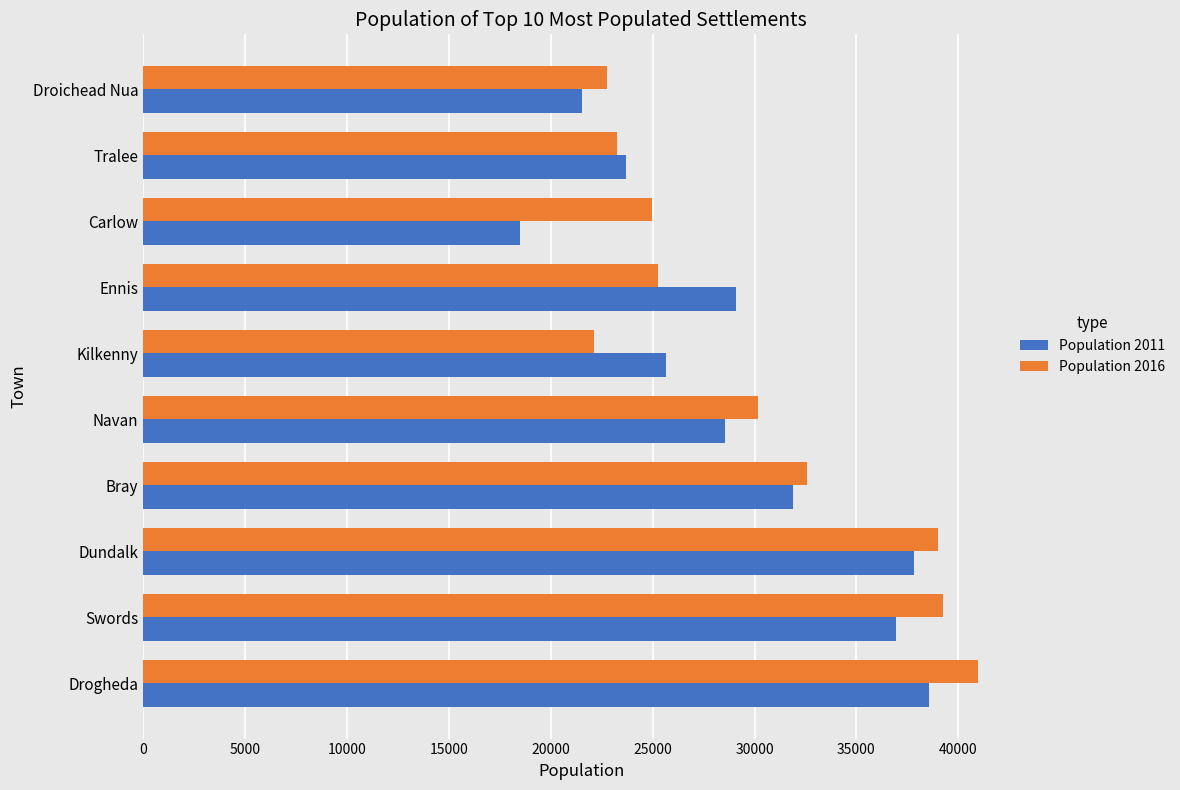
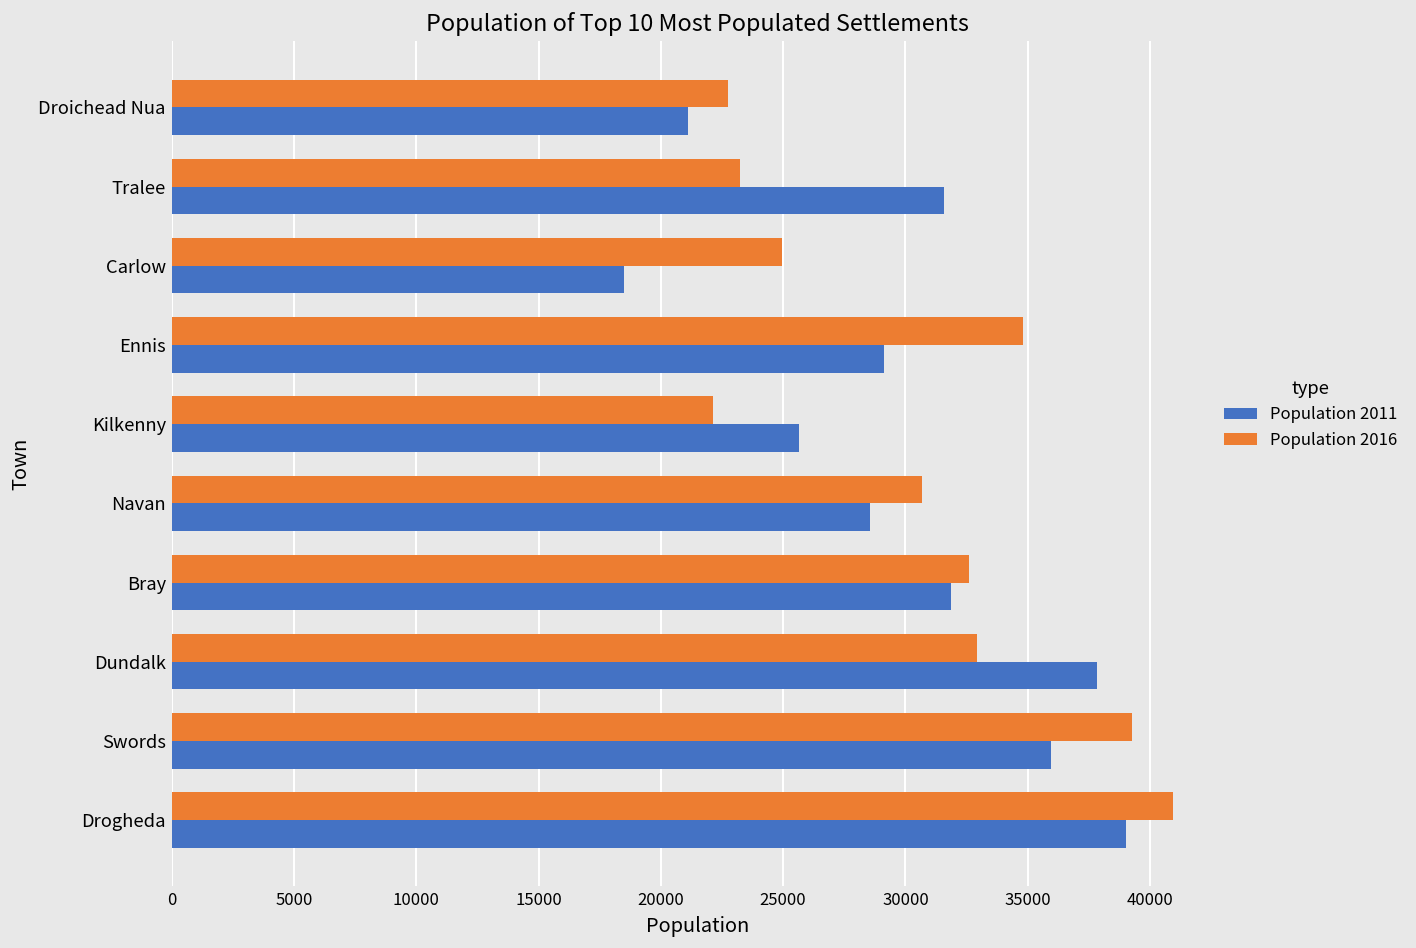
Population 2011, Droichead Nua: 21600 -> 21100
Population 2011, Tralee: 23700 -> 31600
Population 2016, Ennis: 25300 -> 34800
Population 2016, Navan: 30200 -> 30700
Population 2016, Dundalk: 39000 -> 32900
Population 2011, Swords: 36900 -> 35900
Population 2011, Drogheda: 38600 -> 39000
